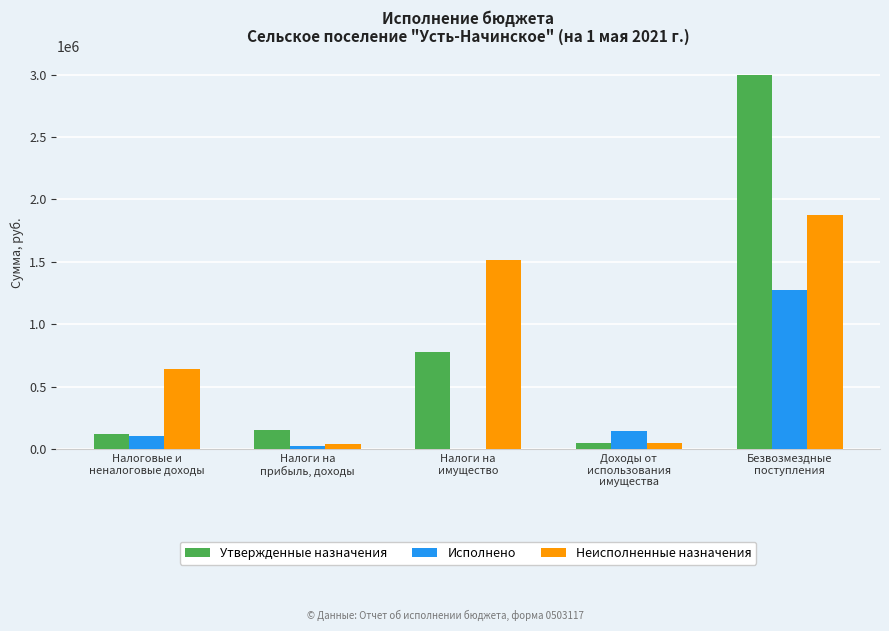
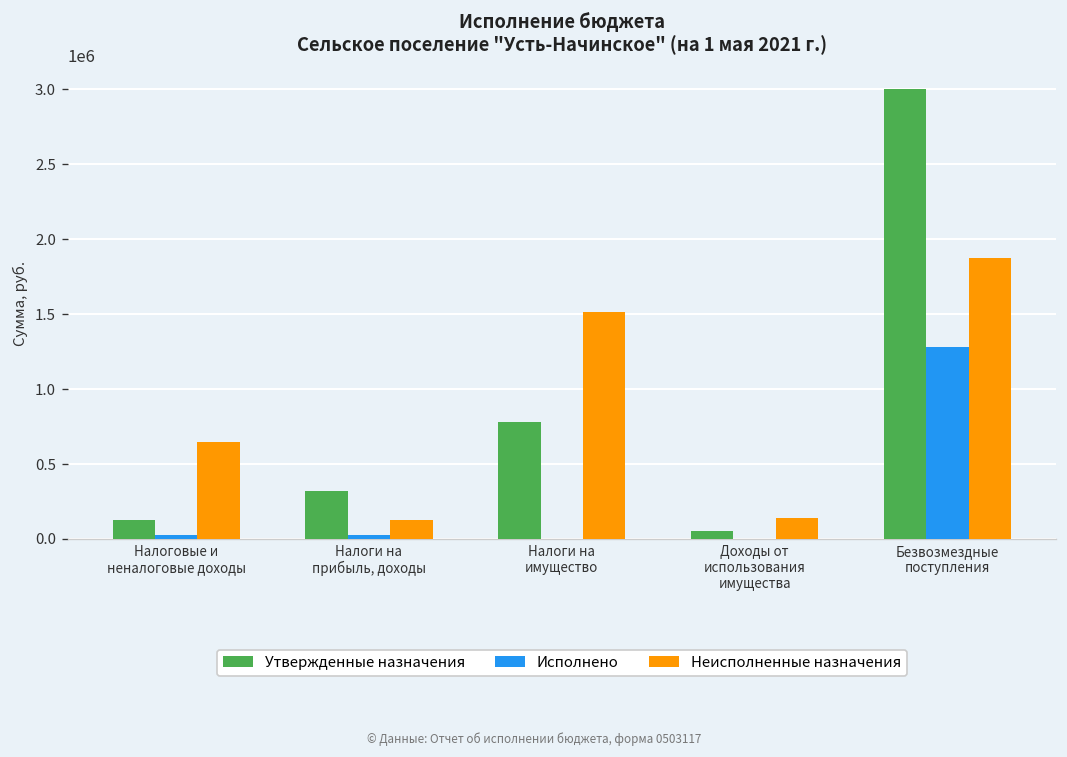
Исполнено, Налоговые и неналоговые доходы: 100000 -> 20000
Утвержденные назначения, Налоги на прибыль, доходы: 150000 -> 320000
Неисполненные назначения, Налоги на прибыль, доходы: 40000 -> 130000
Исполнено, Доходы от использования имущества: 140000 -> 0
Неисполненные назначения, Доходы от использования имущества: 50000 -> 140000
